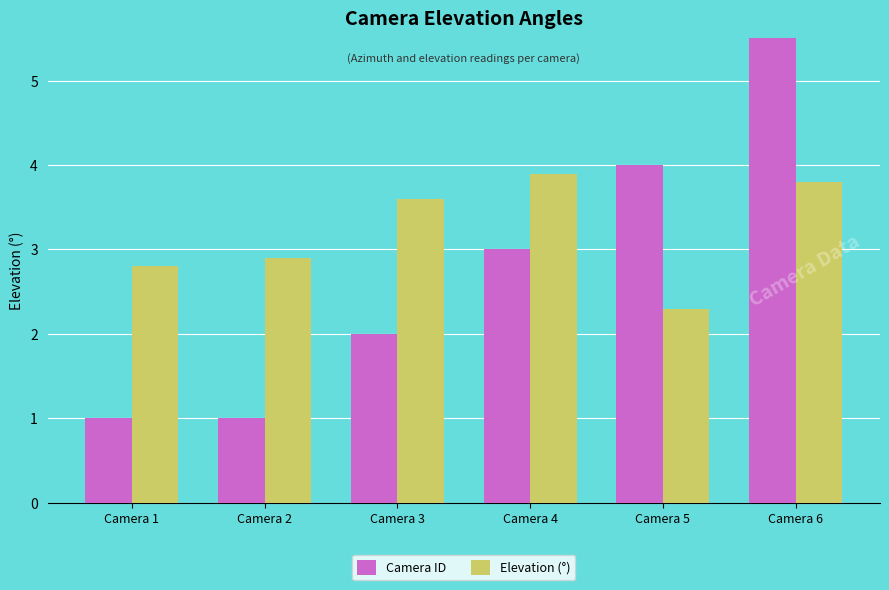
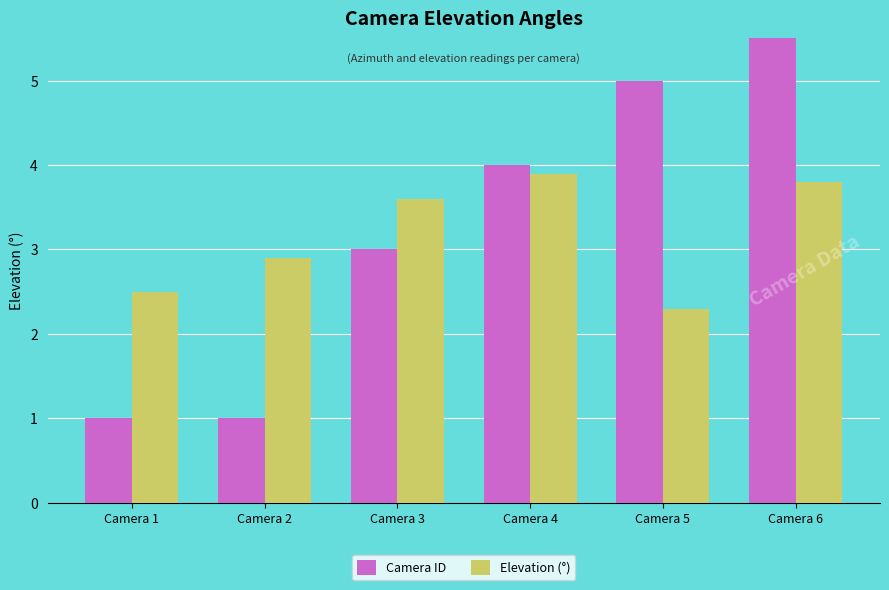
Elevation (°), Camera 1: 2.8 -> 2.5
Camera ID, Camera 3: 2 -> 3
Camera ID, Camera 4: 3 -> 4
Camera ID, Camera 5: 4 -> 5
